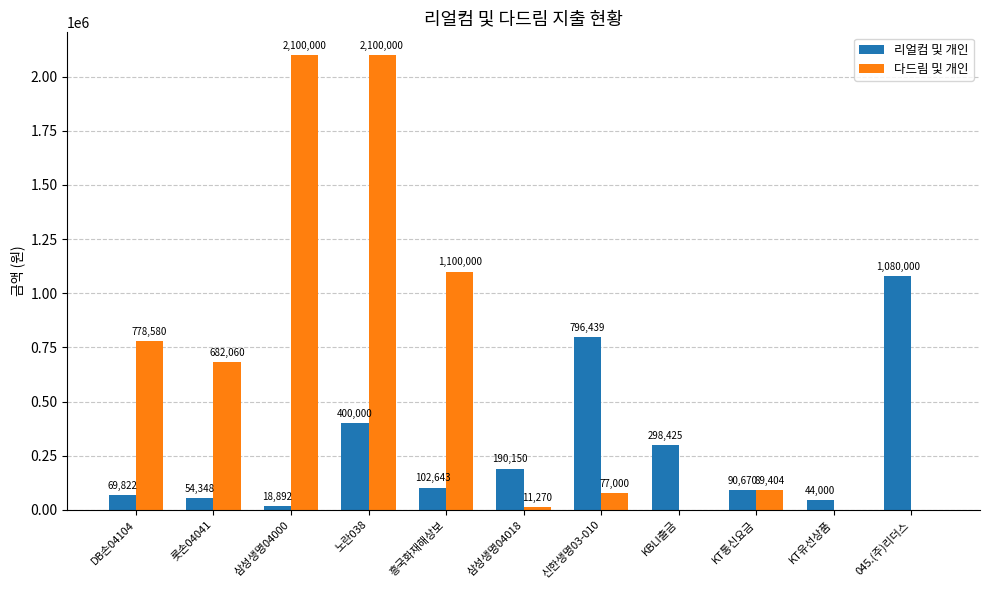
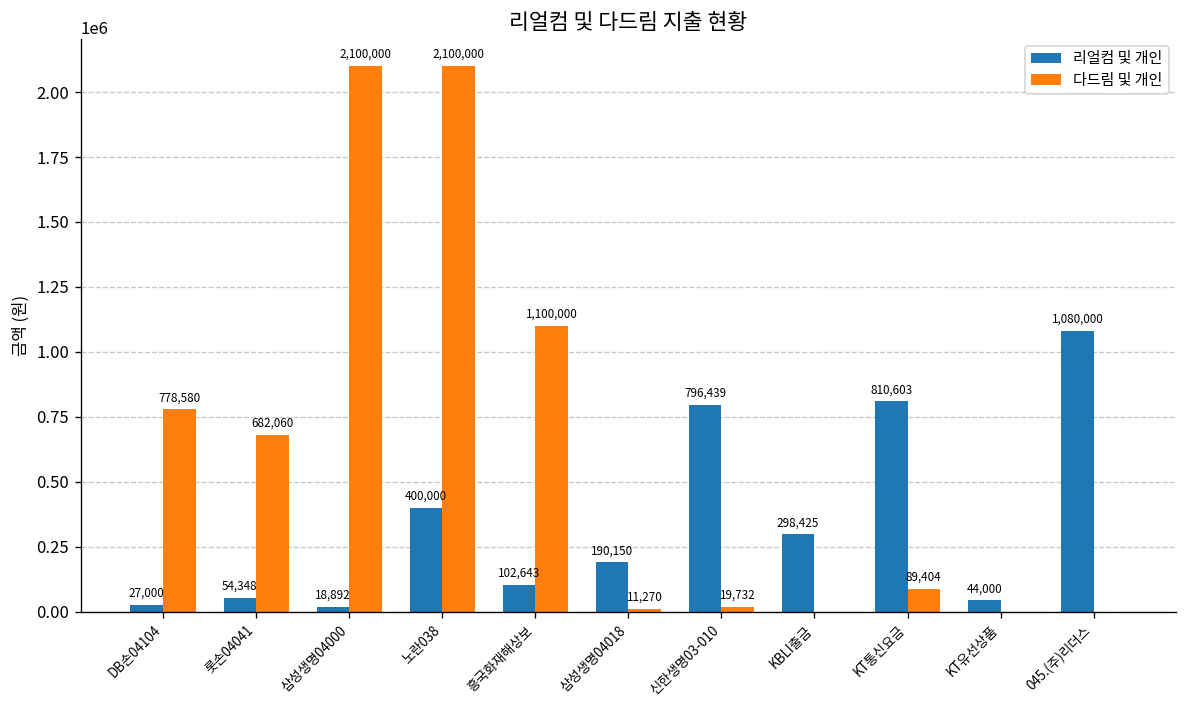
리얼컴 및 개인, DB손04104: 69,822 -> 27,000
다드림 및 개인, 신한생명03-010: 77,000 -> 19,732
리얼컴 및 개인, KT통신요금: 90,670 -> 810,603
